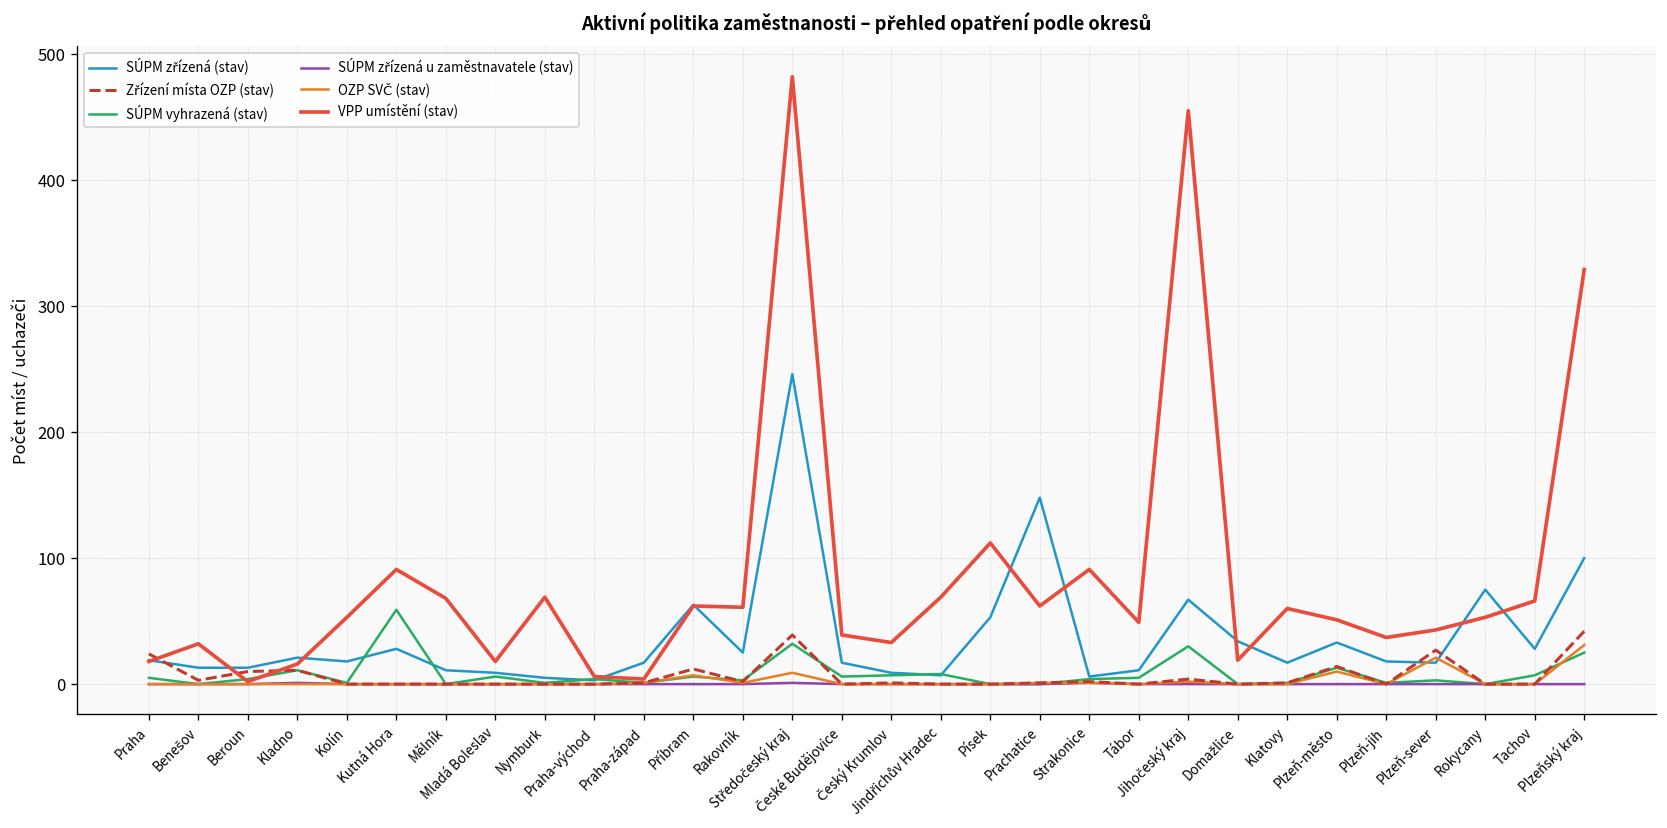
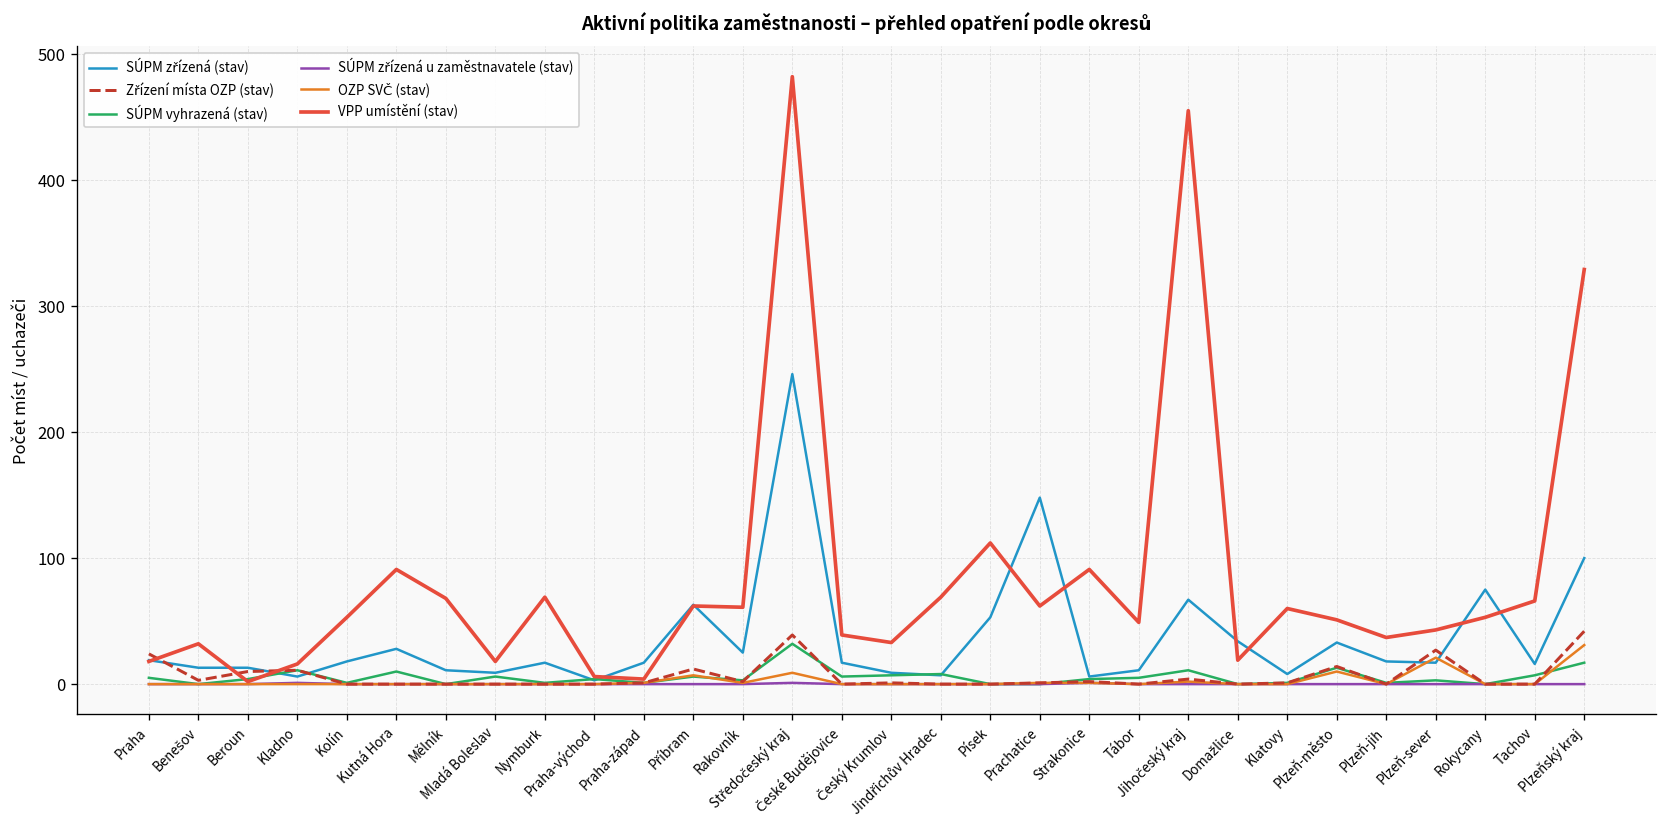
SÚPM zřízená (stav), Kladno: 21 -> 6
SÚPM vyhrazená (stav), Kutná Hora: 59 -> 10
SÚPM zřízená (stav), Nymburk: 5 -> 17
SÚPM vyhrazená (stav), Jihočeský kraj: 30 -> 11
SÚPM zřízená (stav), Klatovy: 17 -> 8
SÚPM zřízená (stav), Tachov: 28 -> 16
SÚPM vyhrazená (stav), Plzeňský kraj: 25 -> 17
